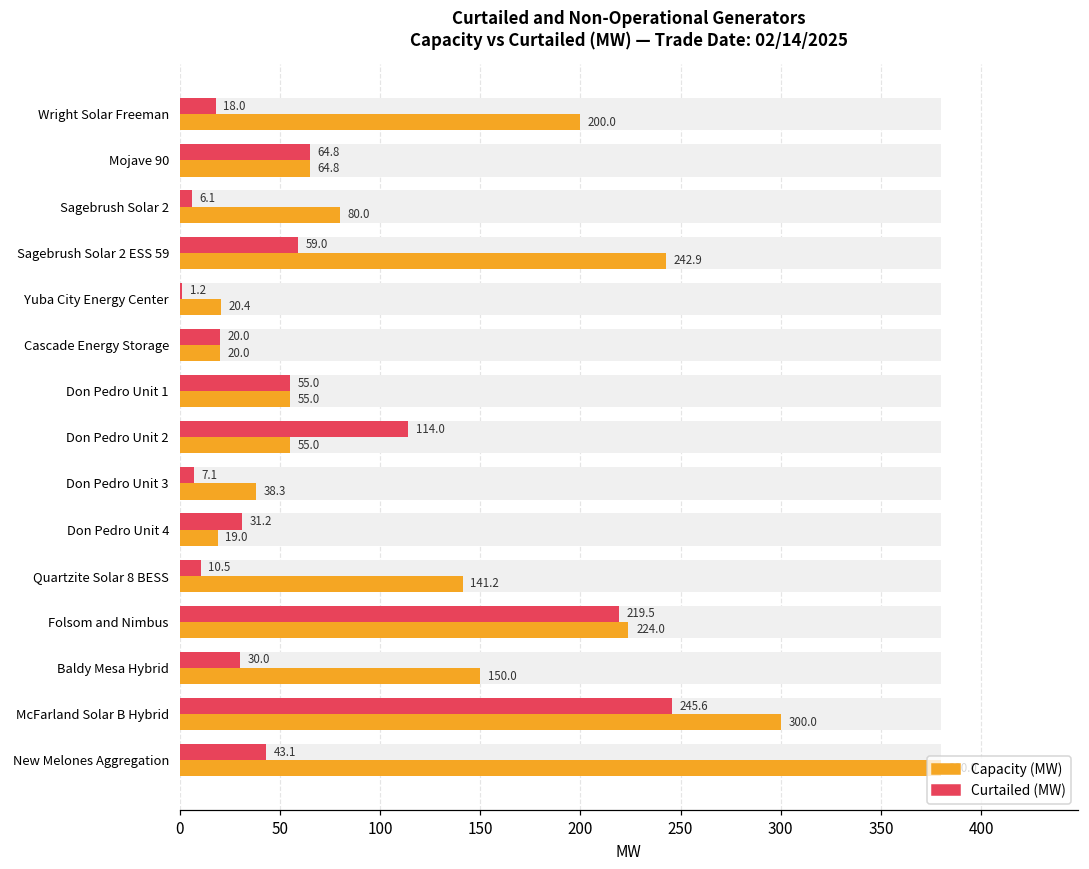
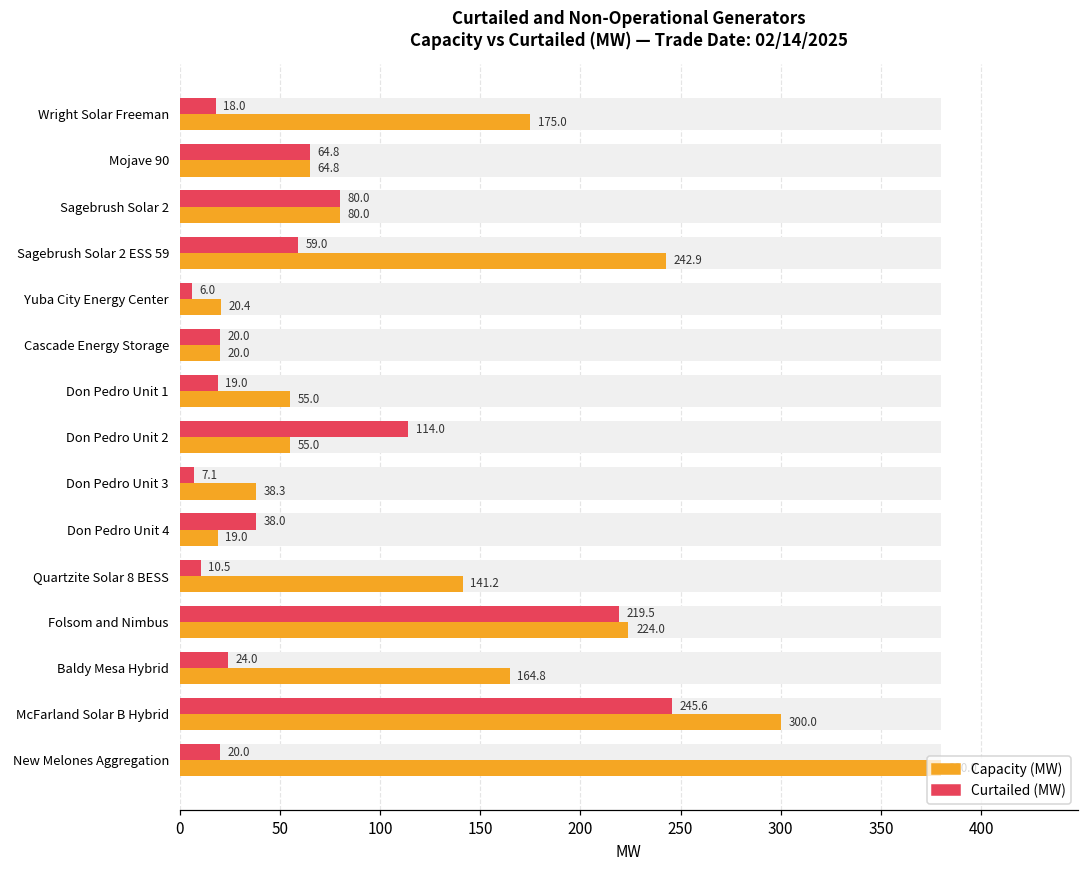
Capacity (MW), Wright Solar Freeman: 200.0 -> 175.0
Curtailed (MW), Sagebrush Solar 2: 6.1 -> 80.0
Curtailed (MW), Yuba City Energy Center: 1.2 -> 6.0
Curtailed (MW), Don Pedro Unit 1: 55.0 -> 19.0
Curtailed (MW), Don Pedro Unit 4: 31.2 -> 38.0
Curtailed (MW), Baldy Mesa Hybrid: 30.0 -> 24.0
Capacity (MW), Baldy Mesa Hybrid: 150.0 -> 164.8
Curtailed (MW), New Melones Aggregation: 43.1 -> 20.0
